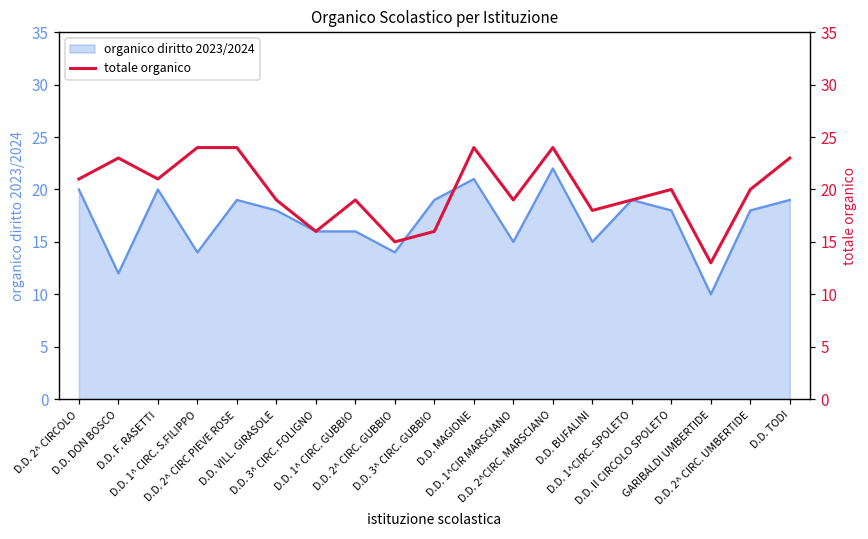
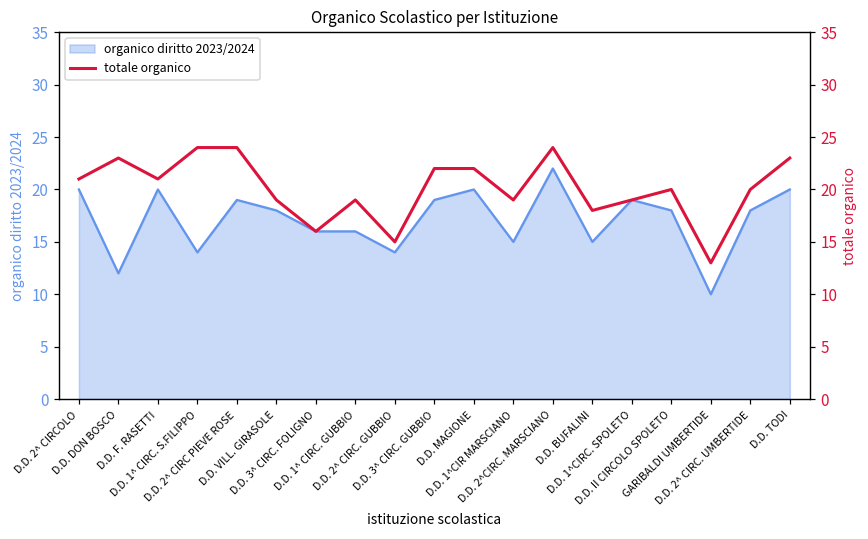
organico diritto 2023/2024, D.D. MAGIONE: 21 -> 20
organico diritto 2023/2024, D.D. TODI: 19 -> 20
totale organico, D.D. 3^ CIRC. GUBBIO: 16 -> 22
totale organico, D.D. MAGIONE: 24 -> 22
